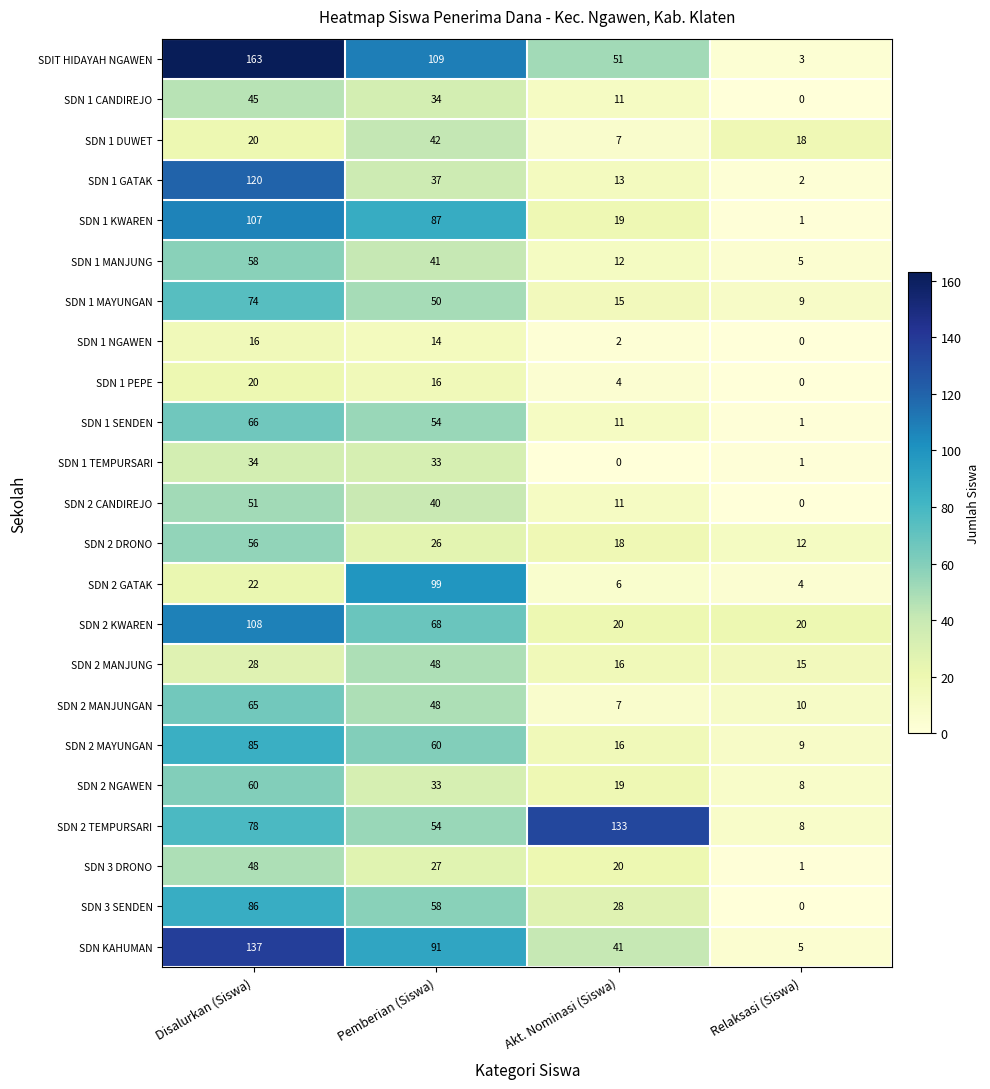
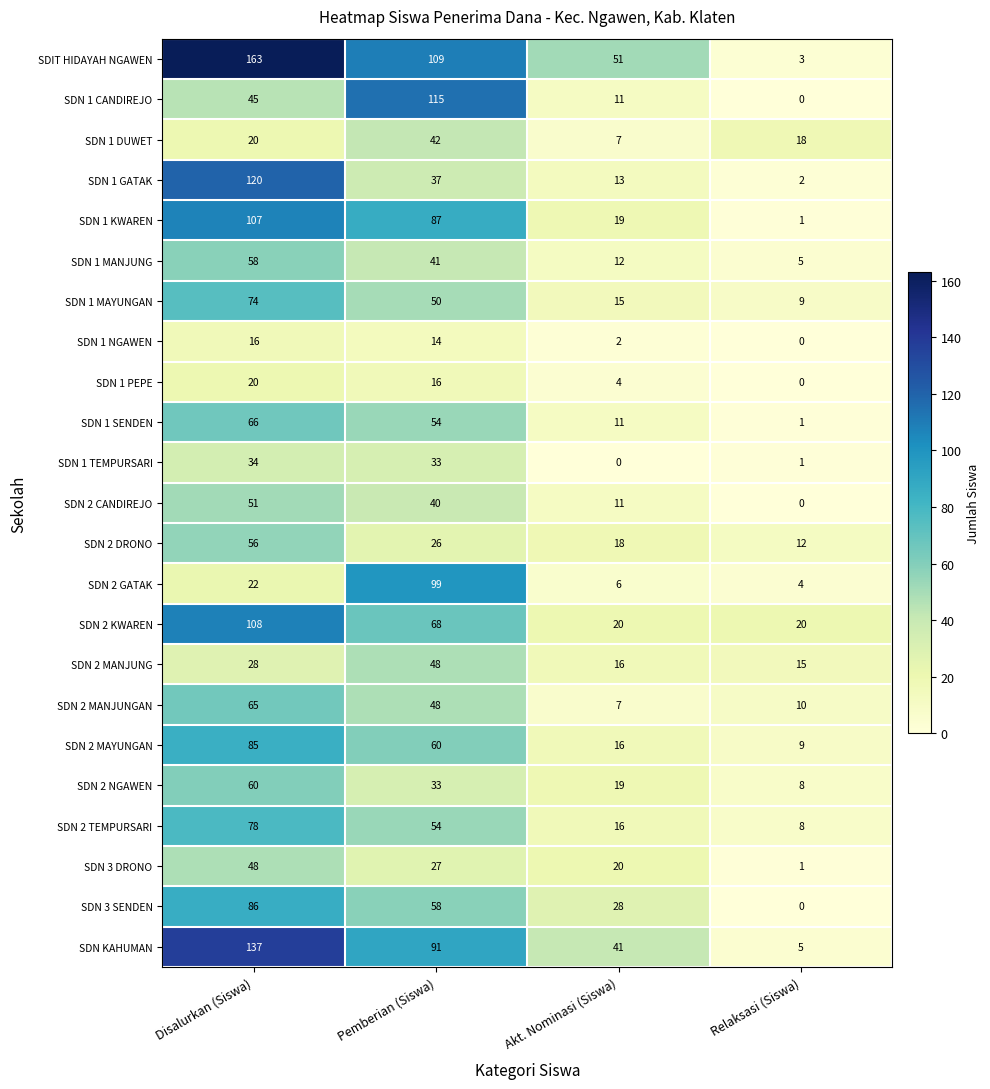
SDN 1 CANDIREJO, Pemberian (Siswa): 34 -> 115
SDN 2 TEMPURSARI, Akt. Nominasi (Siswa): 133 -> 16
